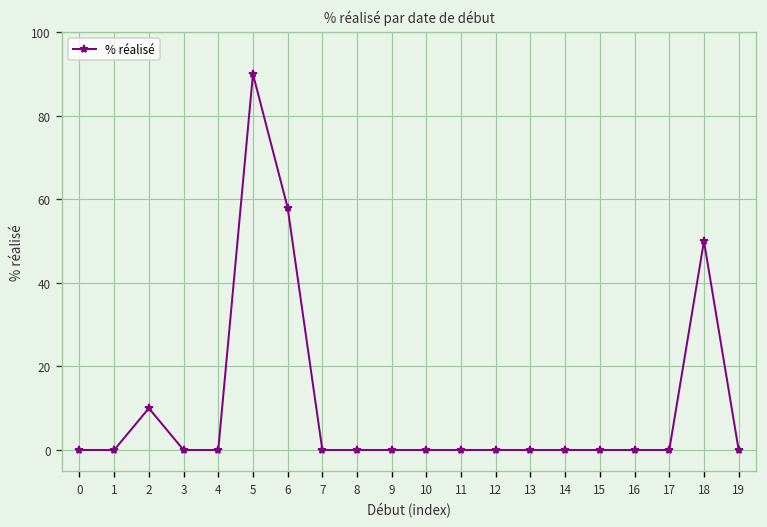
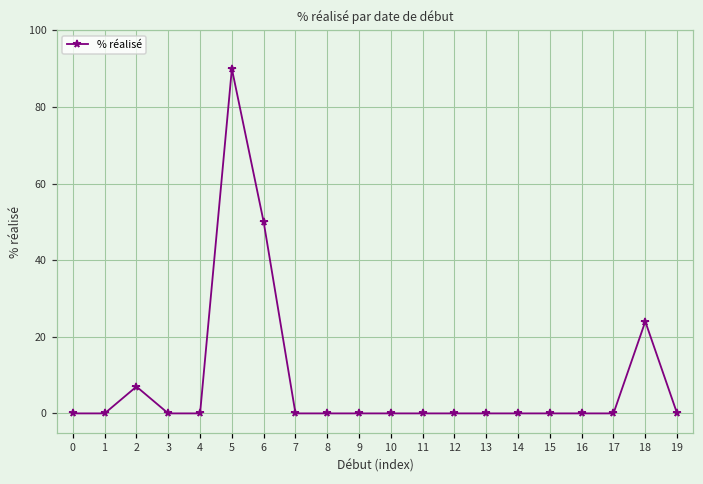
2: 10 -> 7
6: 58 -> 50
18: 50 -> 24
